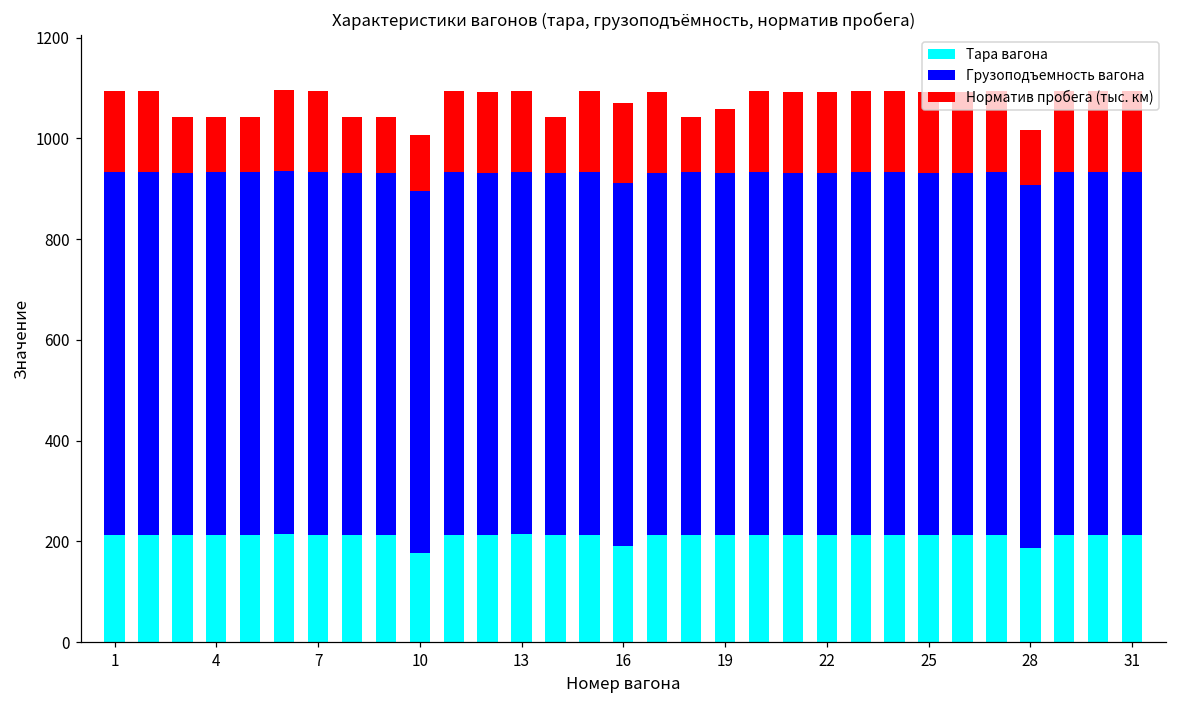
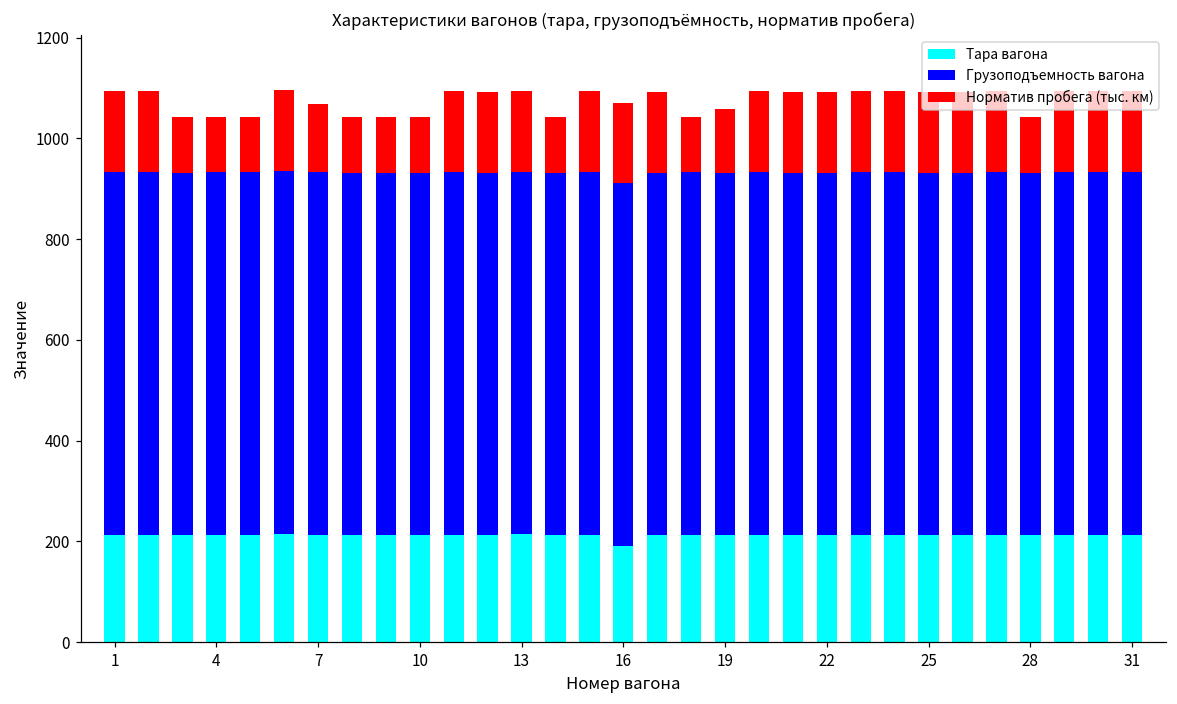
Норматив пробега (тыс. км), 7: 160 -> 130
Тара вагона, 10: 180 -> 210
Тара вагона, 28: 190 -> 210
